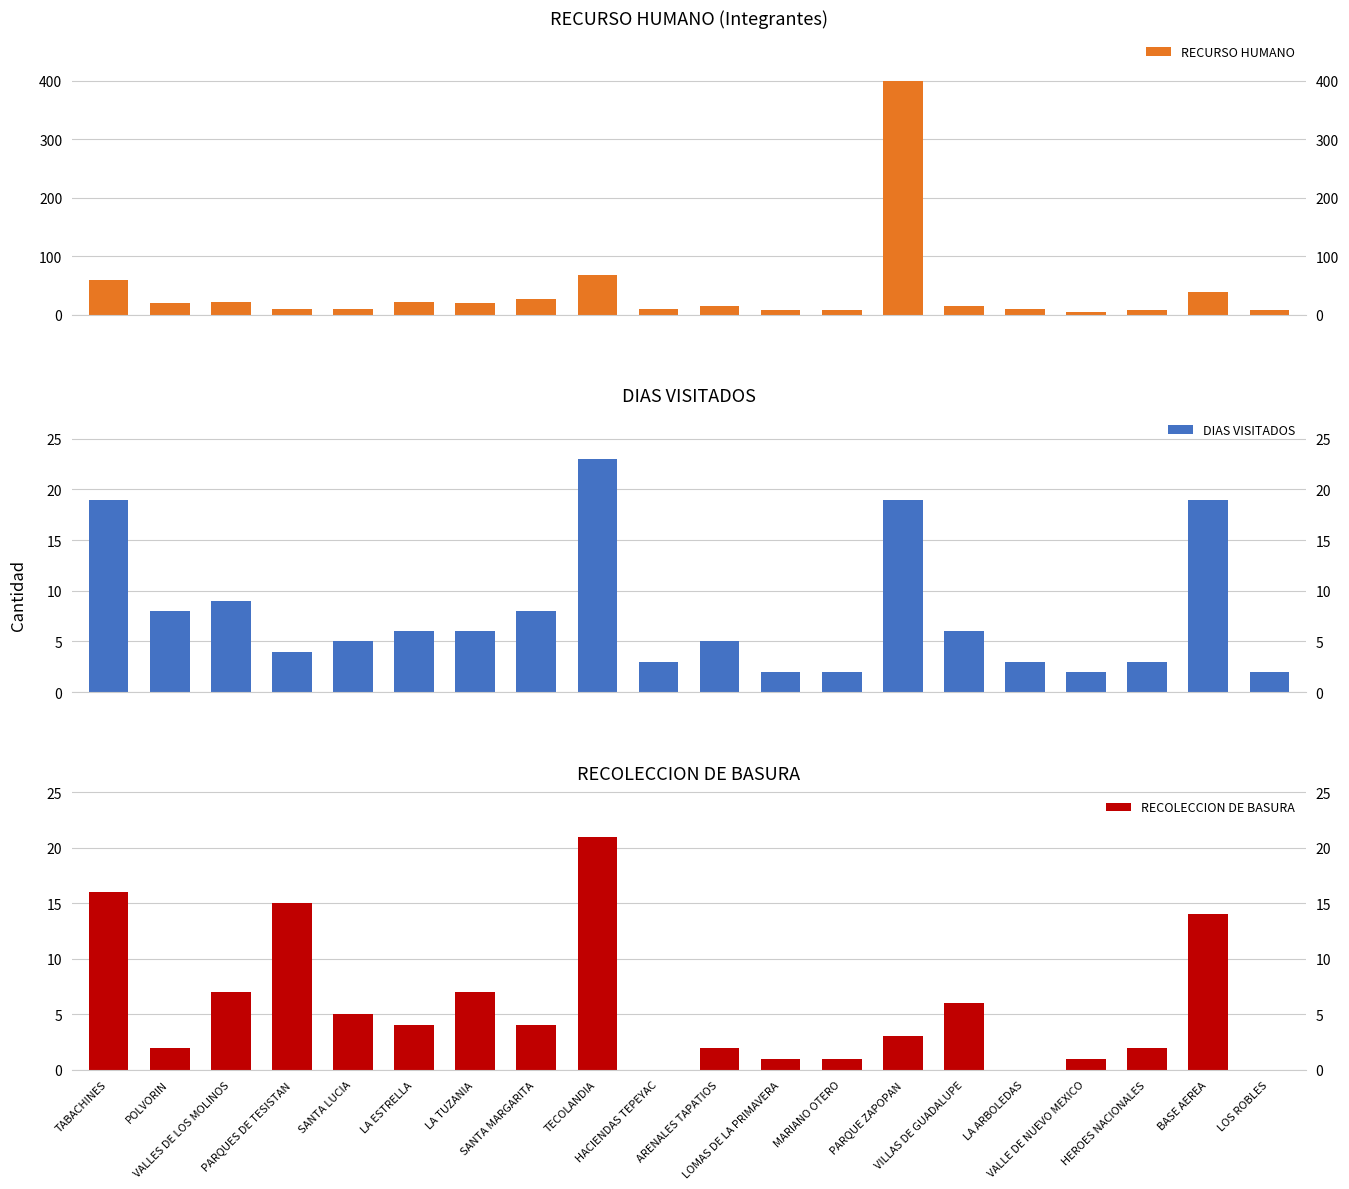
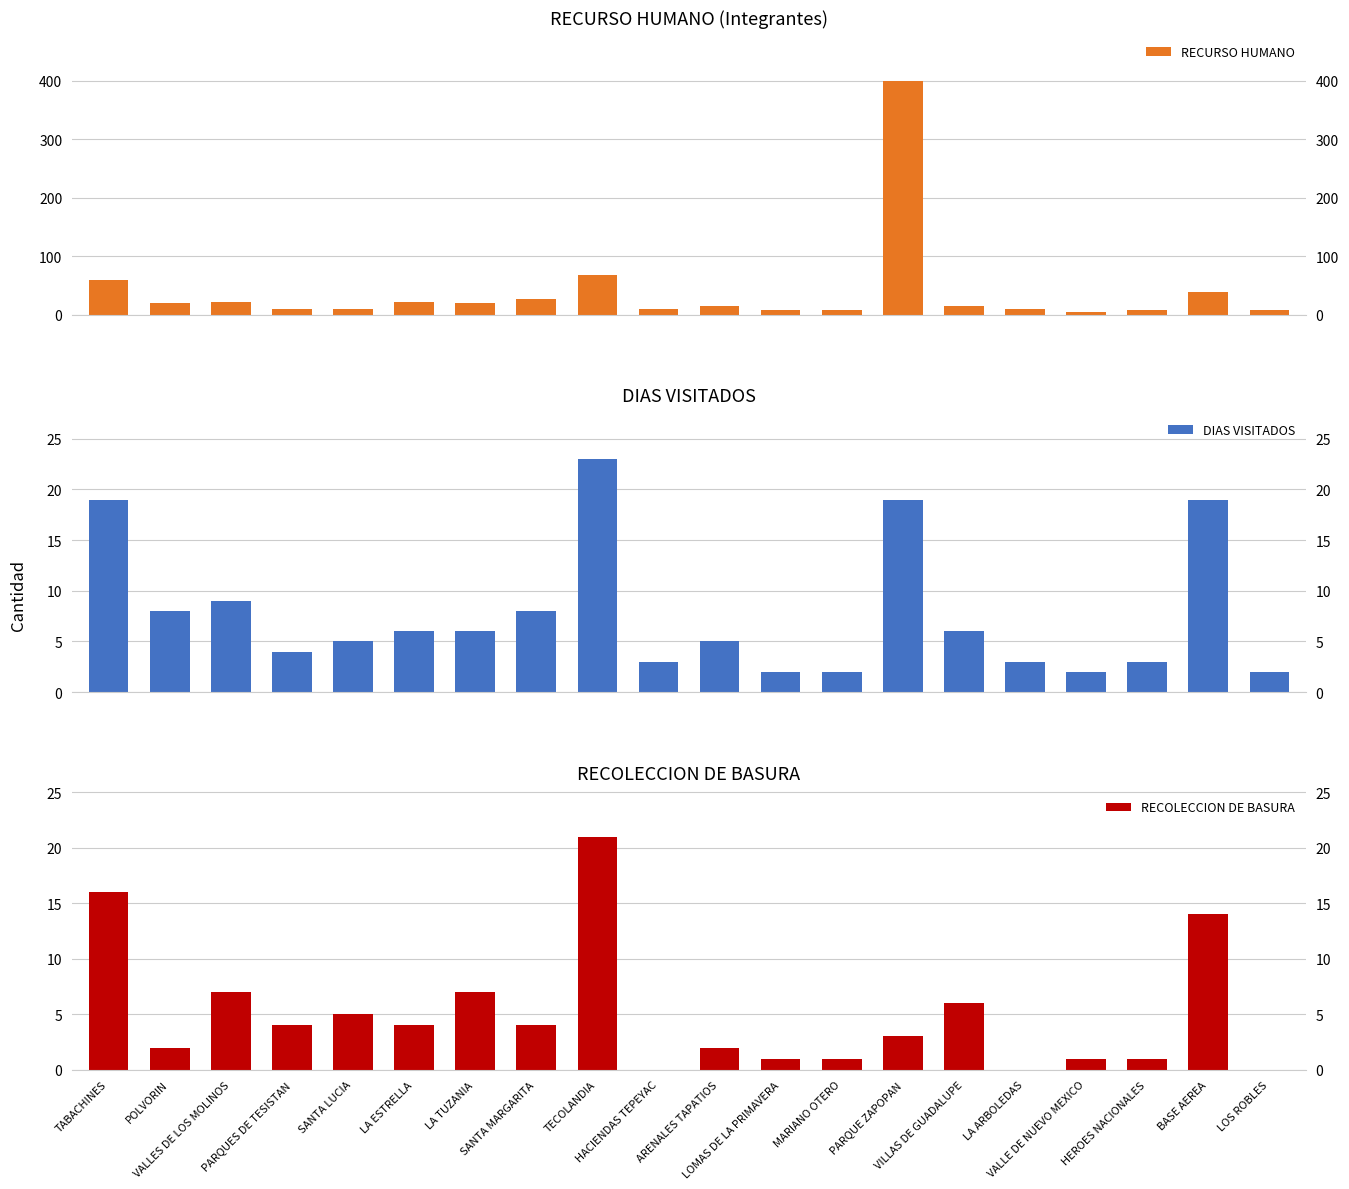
RECOLECCION DE BASURA, PARQUES DE TESISTAN: 15 -> 4
RECOLECCION DE BASURA, HEROES NACIONALES: 2 -> 1
